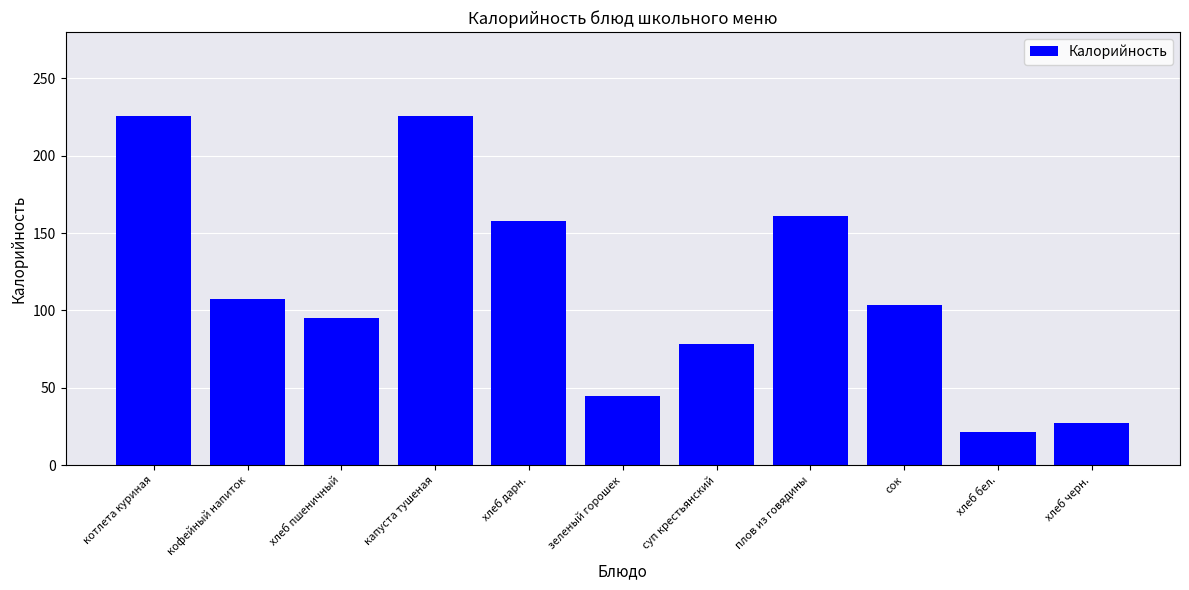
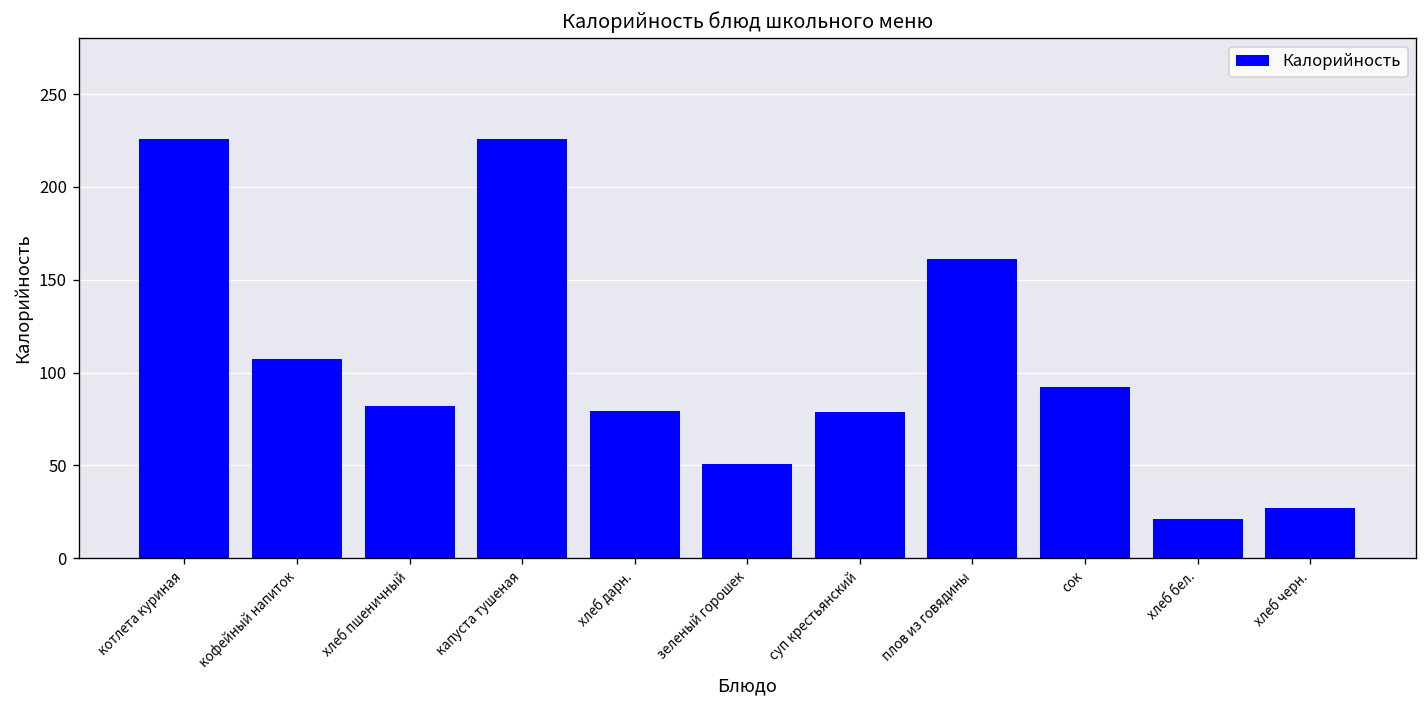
хлеб пшеничный: 95 -> 82
хлеб дарн.: 158 -> 79
зеленый горошек: 45 -> 51
сок: 103 -> 92
